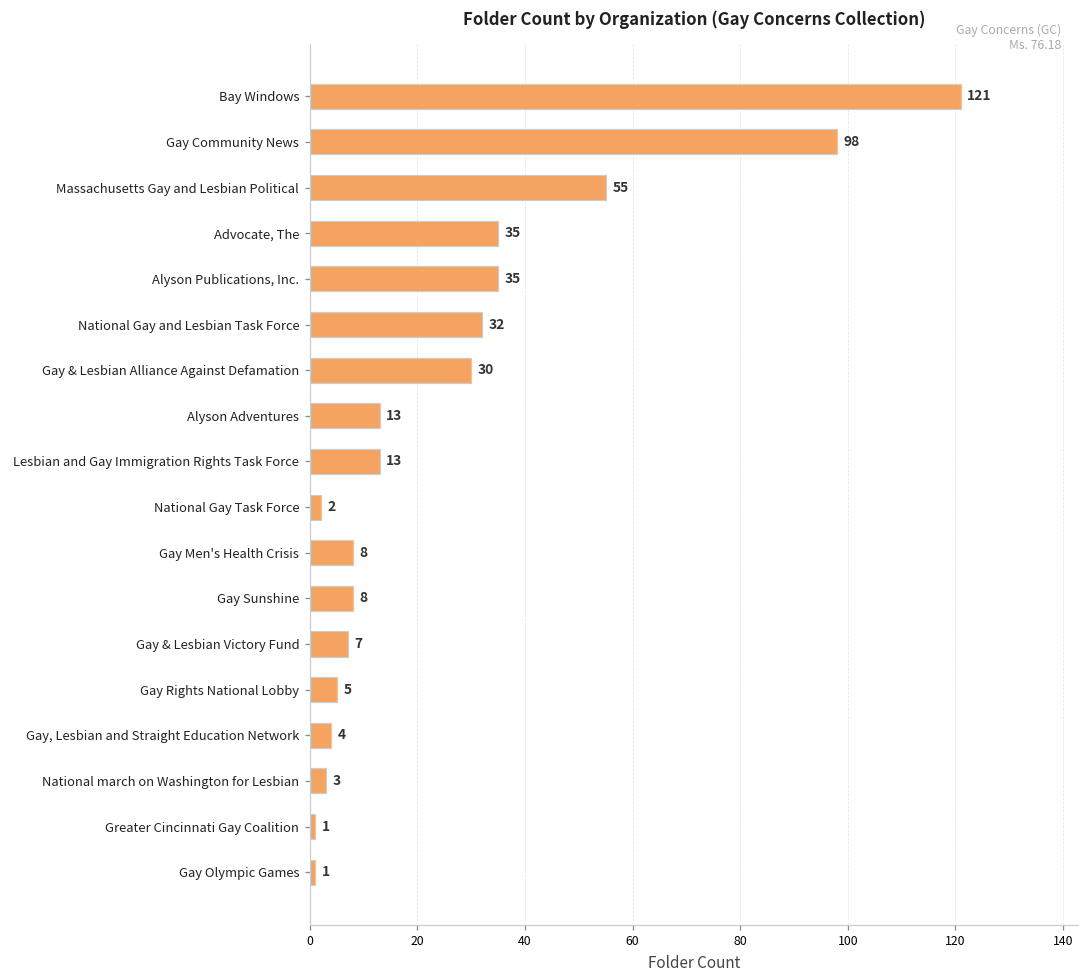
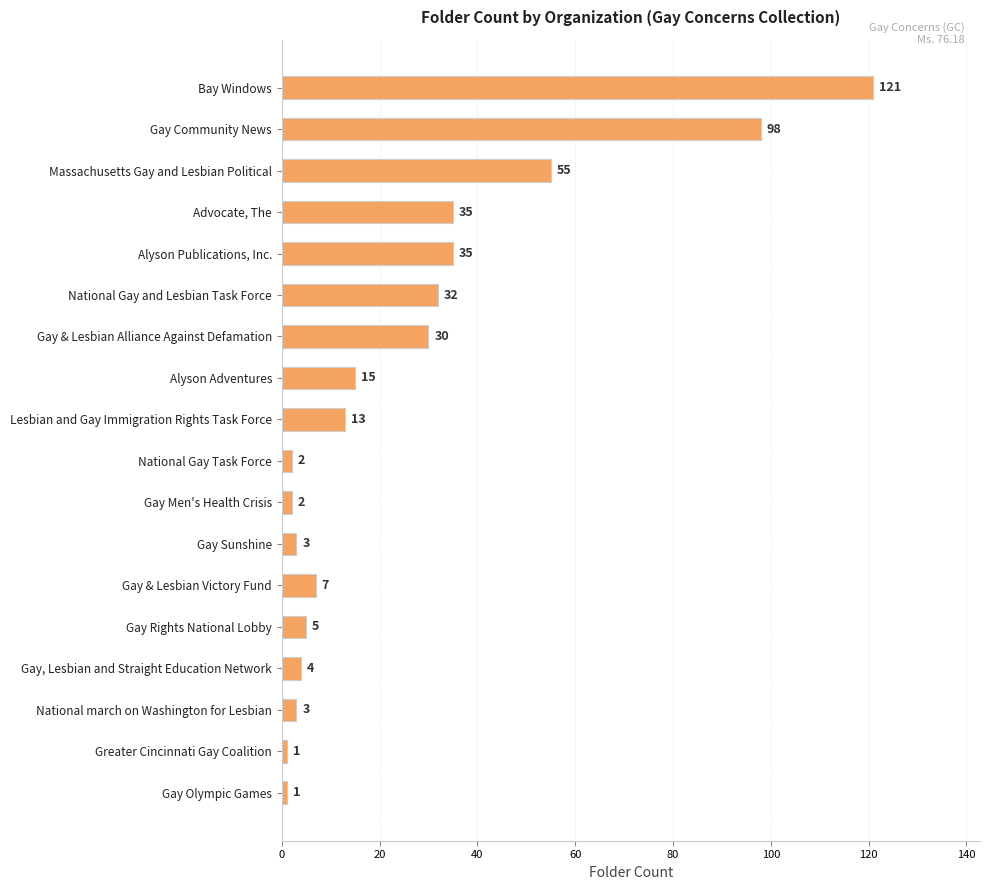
Alyson Adventures: 13 -> 15
Gay Men's Health Crisis: 8 -> 2
Gay Sunshine: 8 -> 3
